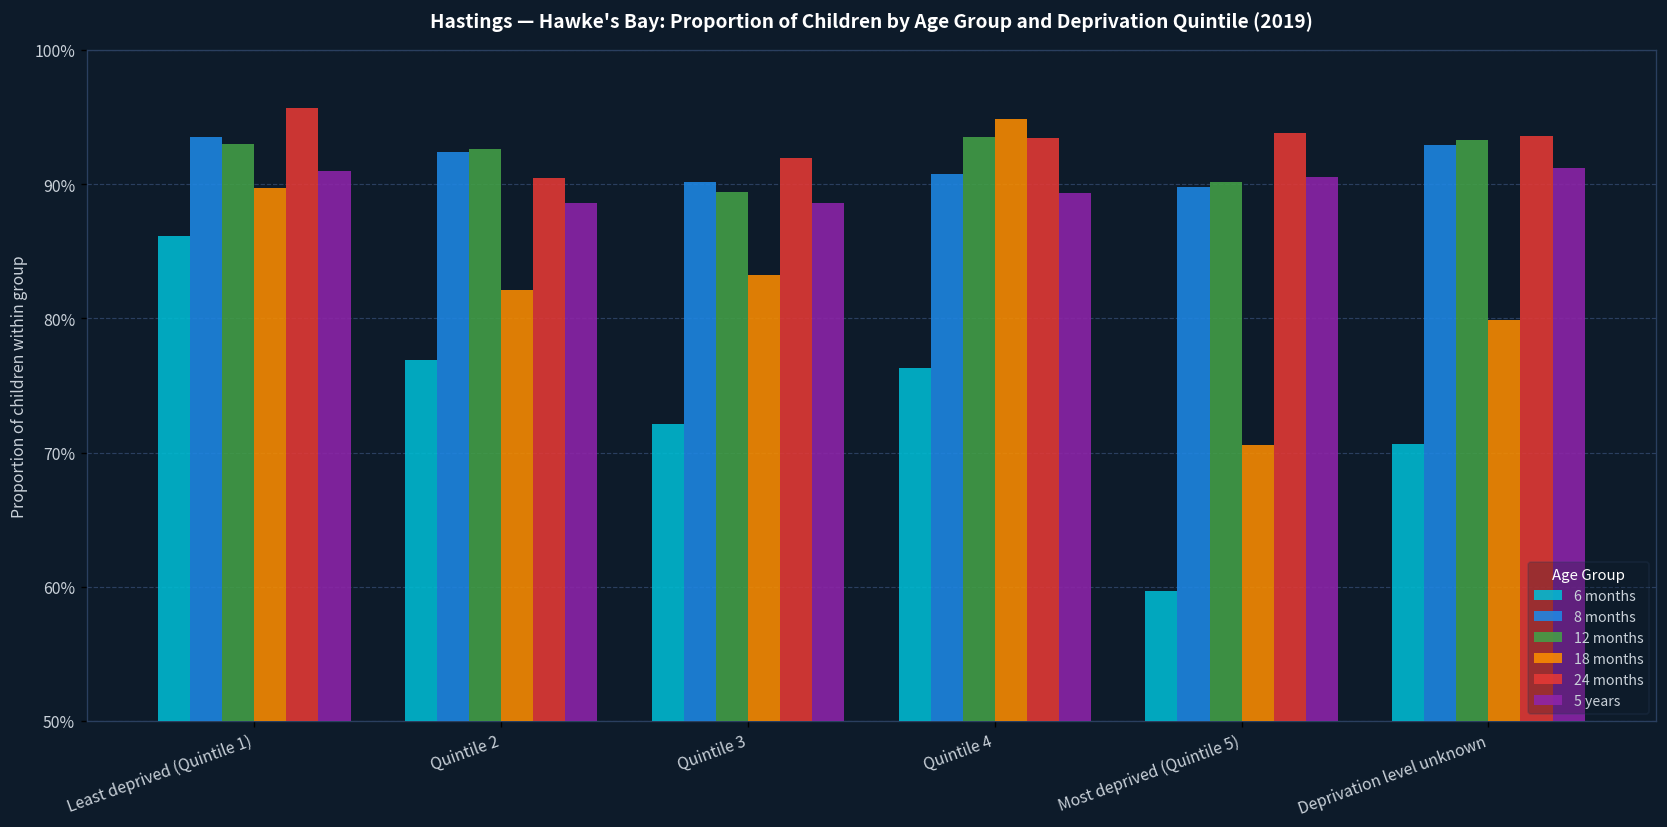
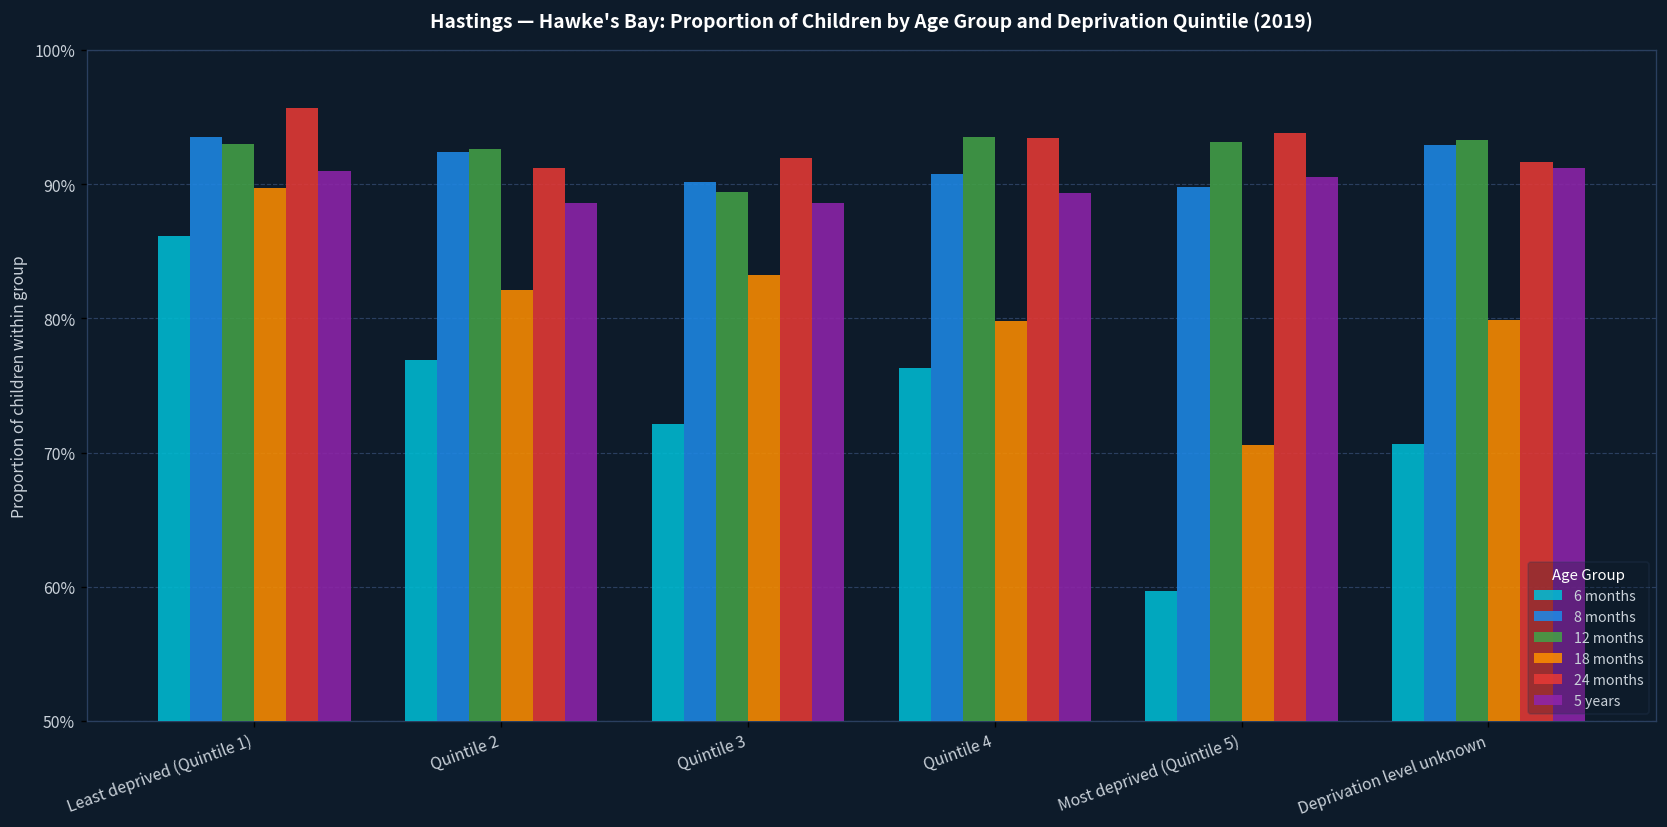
24 months, Quintile 2: 90.5% -> 91.2%
18 months, Quintile 4: 94.9% -> 79.8%
12 months, Most deprived (Quintile 5): 90.2% -> 93.1%
24 months, Deprivation level unknown: 93.6% -> 91.7%
